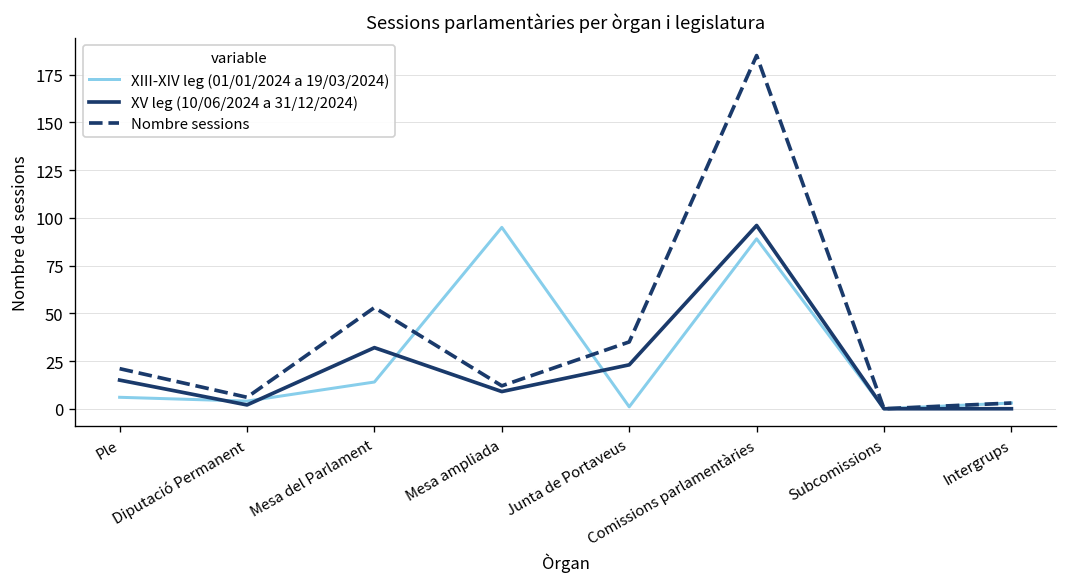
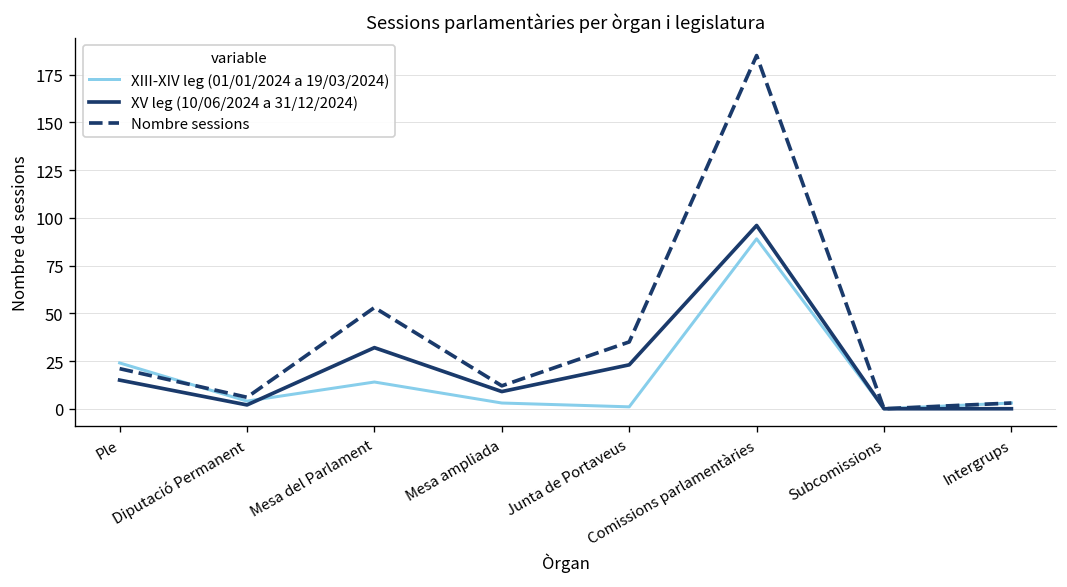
XIII-XIV leg (01/01/2024 a 19/03/2024), Ple: 6 -> 24
XIII-XIV leg (01/01/2024 a 19/03/2024), Mesa ampliada: 95 -> 3
